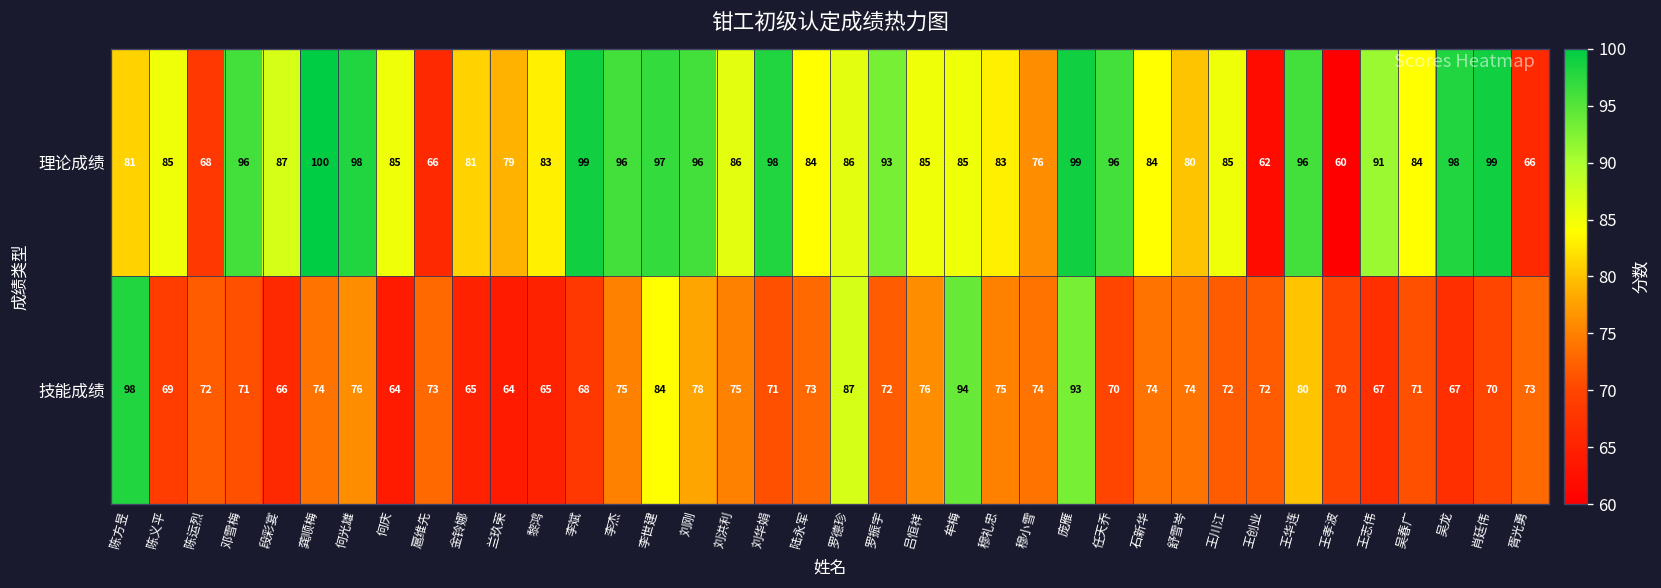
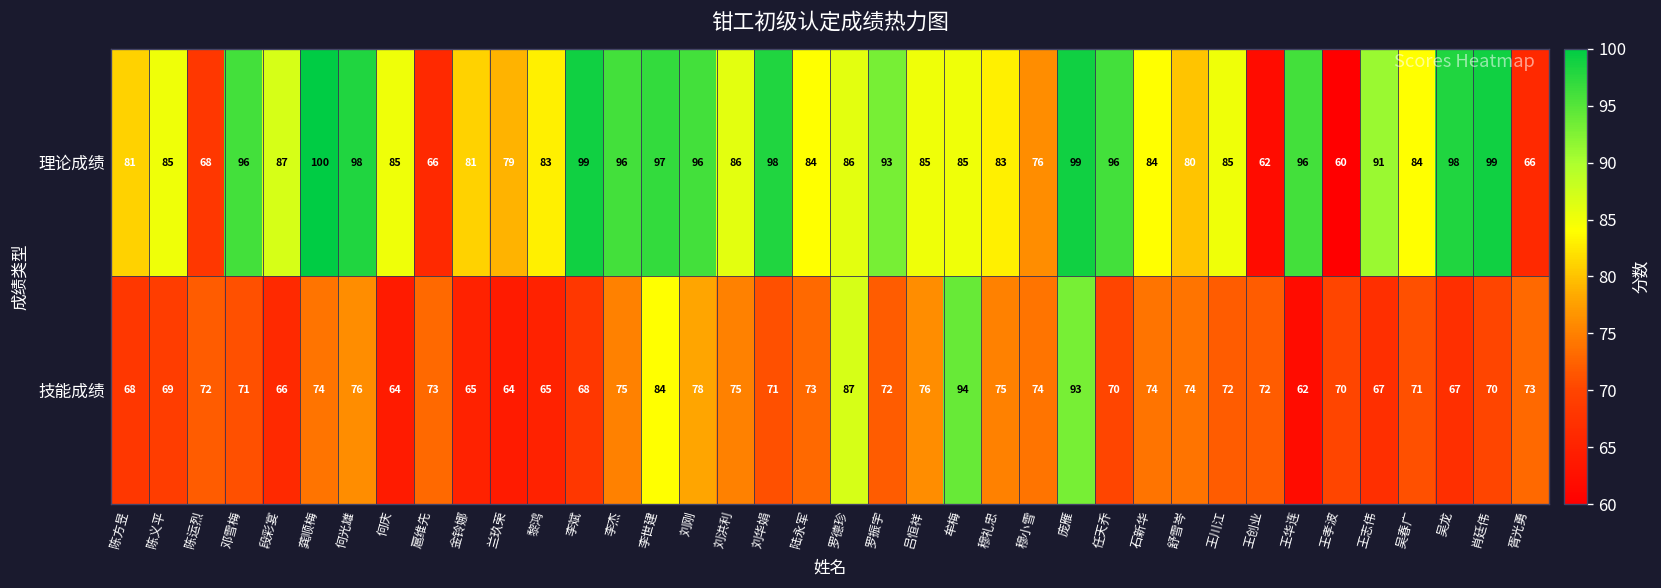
技能成绩, 陈方昱: 98 -> 68
技能成绩, 王华连: 80 -> 62
